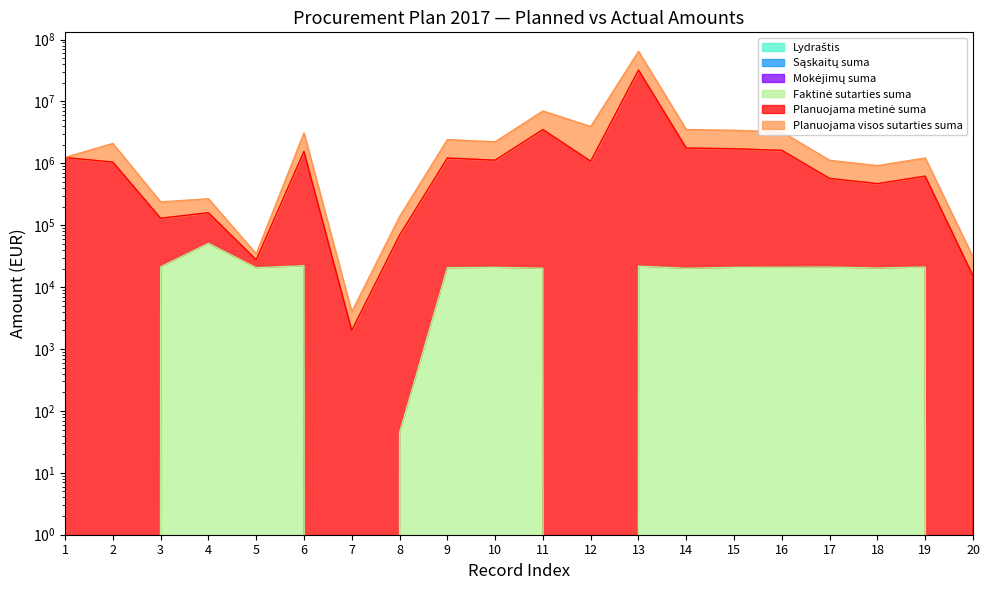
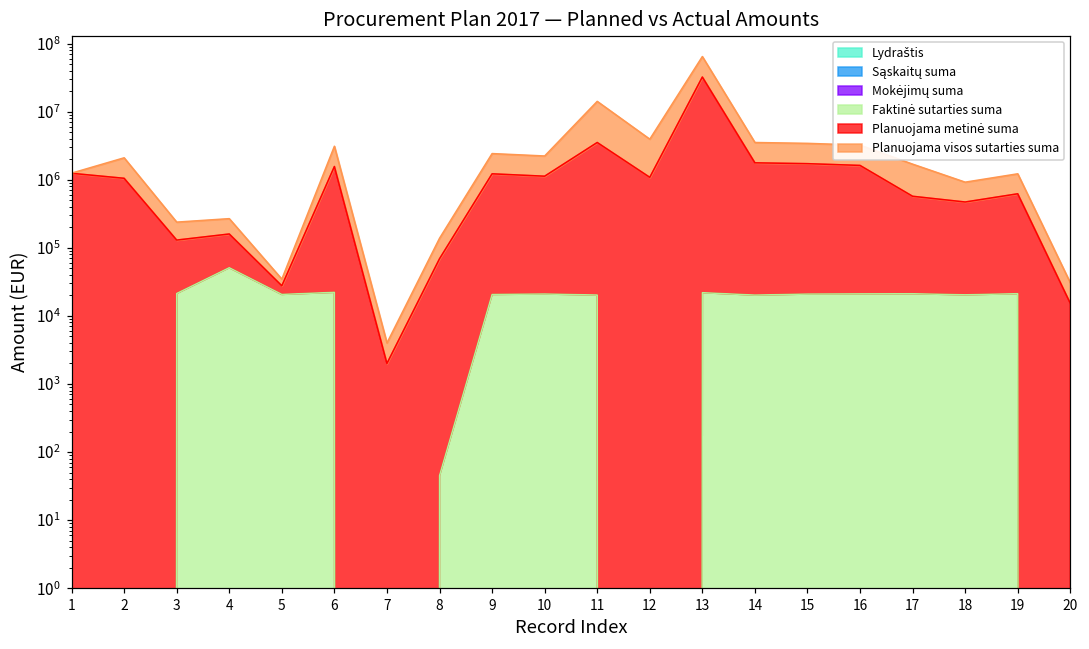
Planuojama visos sutarties suma, 11: 4000000 -> 11000000
Planuojama visos sutarties suma, 17: 600000 -> 1100000
